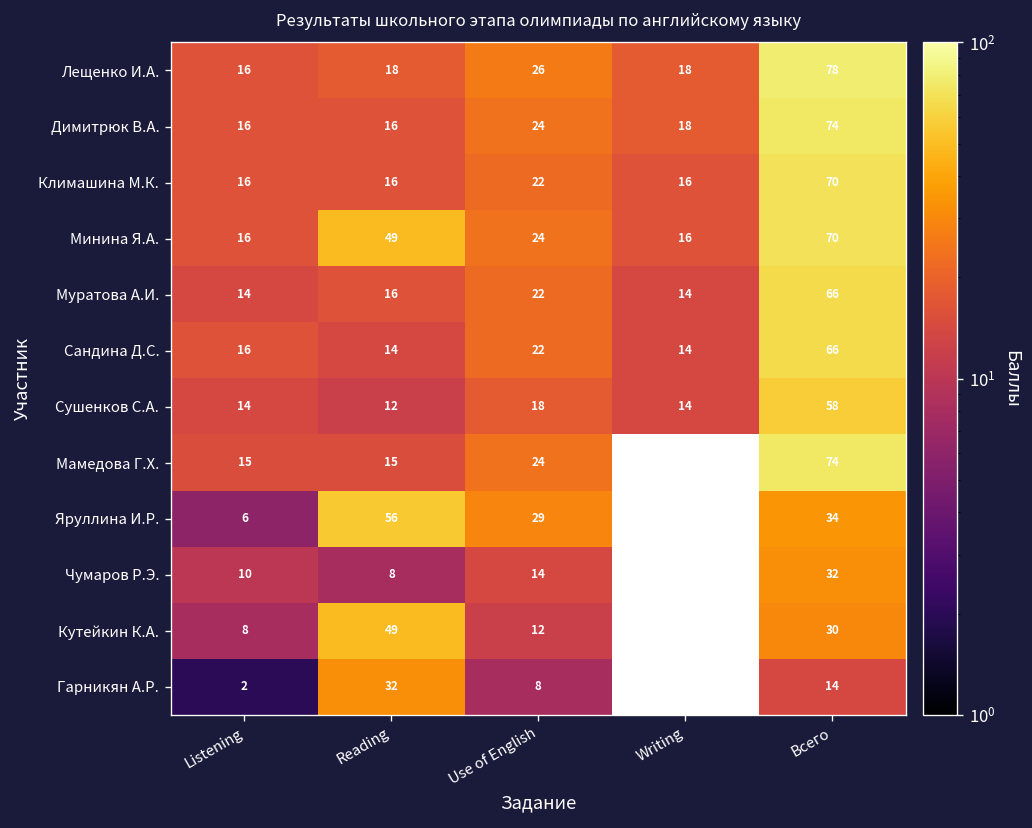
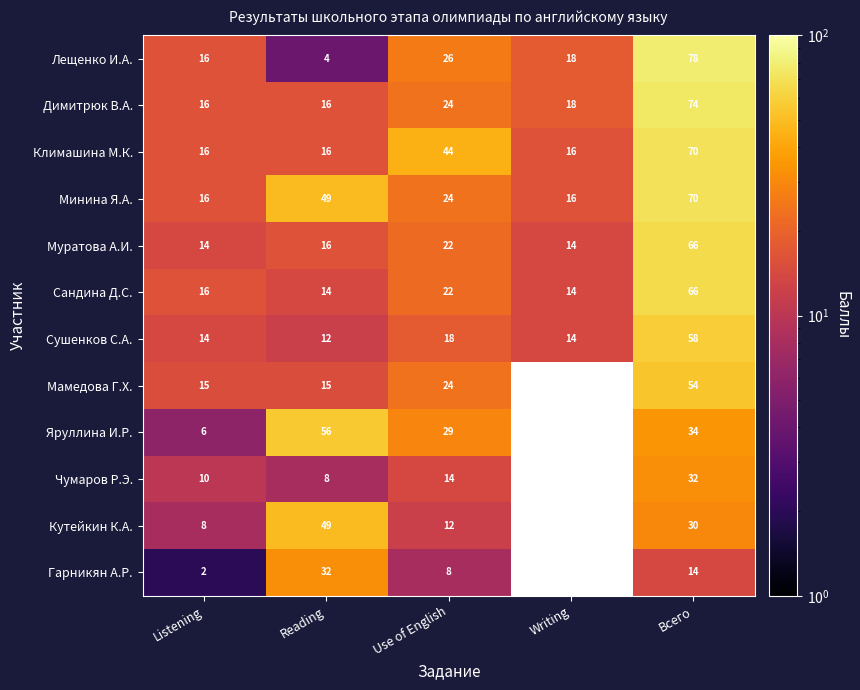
Лещенко И.А., Reading: 18 -> 4
Климашина М.К., Use of English: 22 -> 44
Мамедова Г.Х., Всего: 74 -> 54
